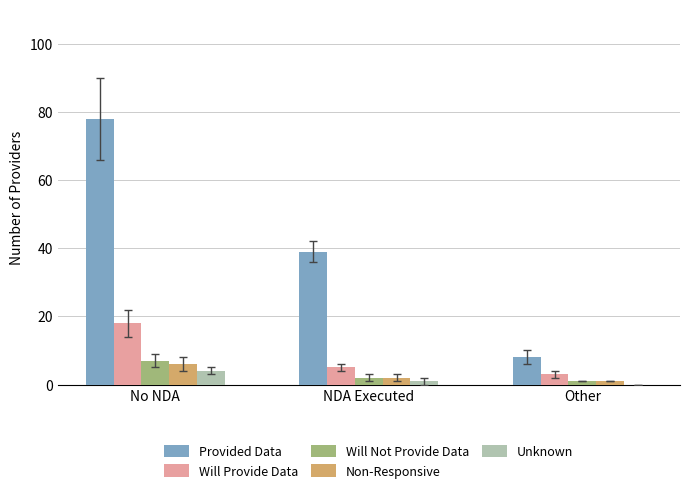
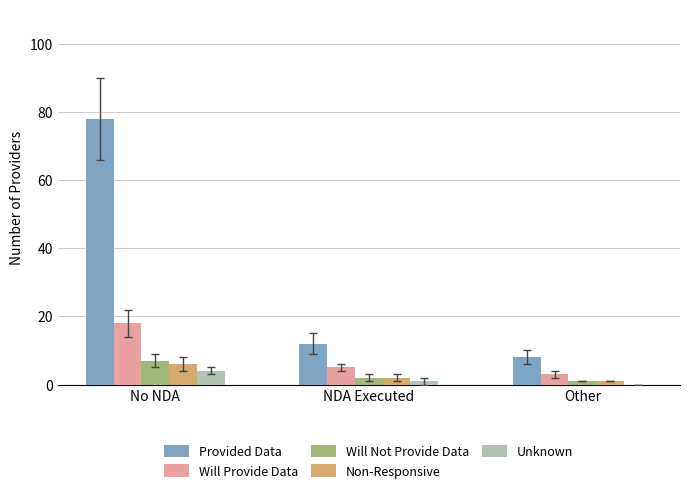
Provided Data, NDA Executed: 39 -> 12
